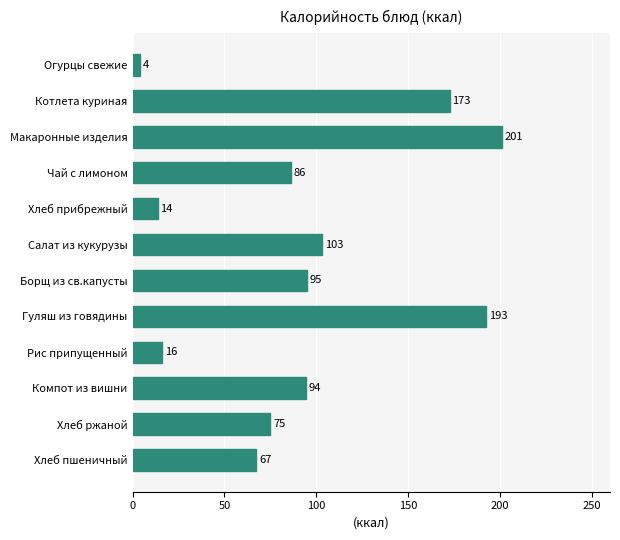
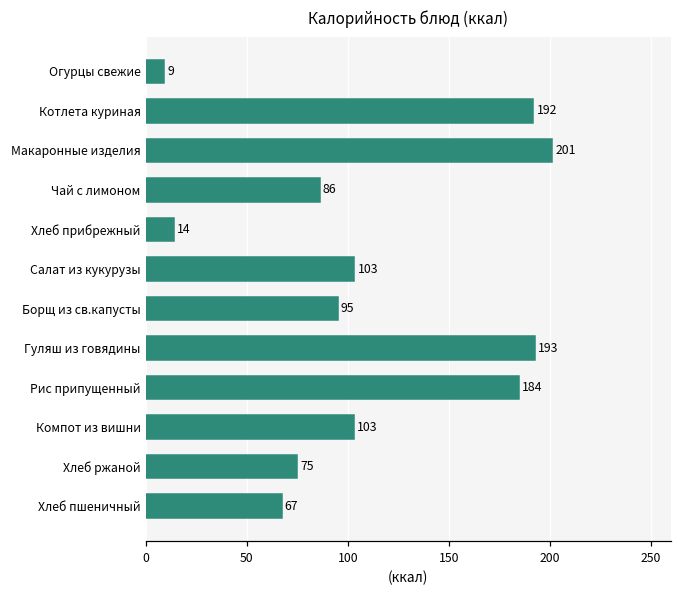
Огурцы свежие: 4 -> 9
Котлета куриная: 173 -> 192
Рис припущенный: 16 -> 184
Компот из вишни: 94 -> 103
